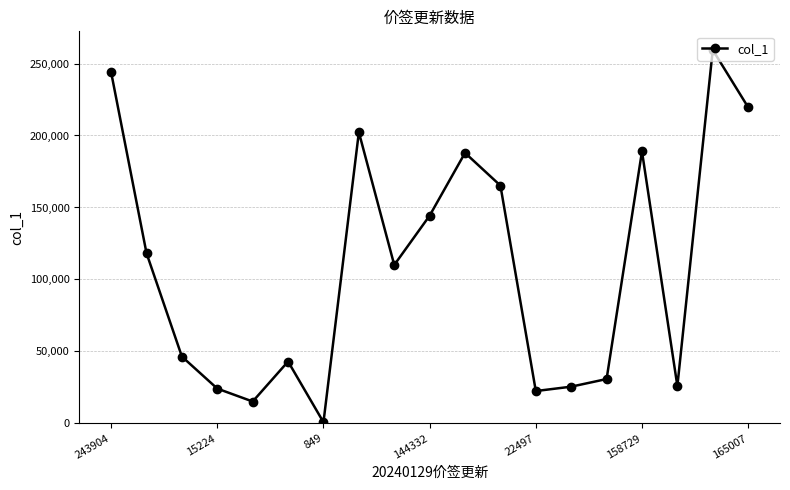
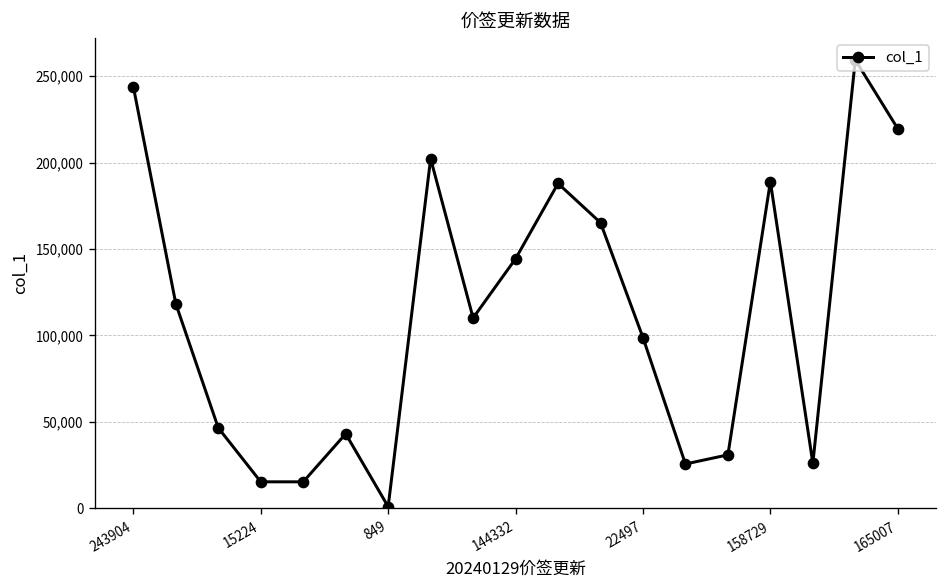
15224: 24,000 -> 15,000
22497: 22,000 -> 99,000
